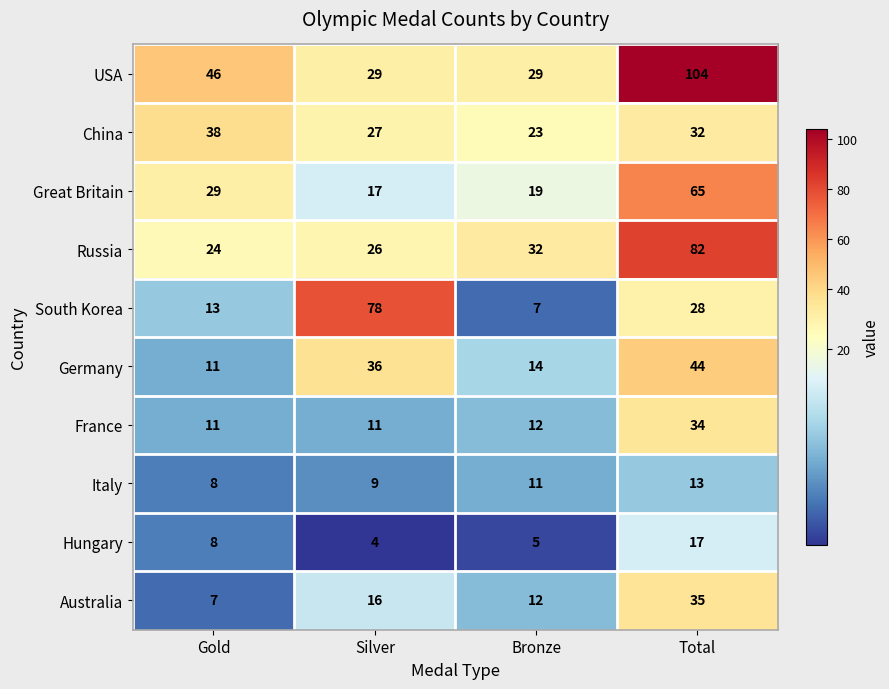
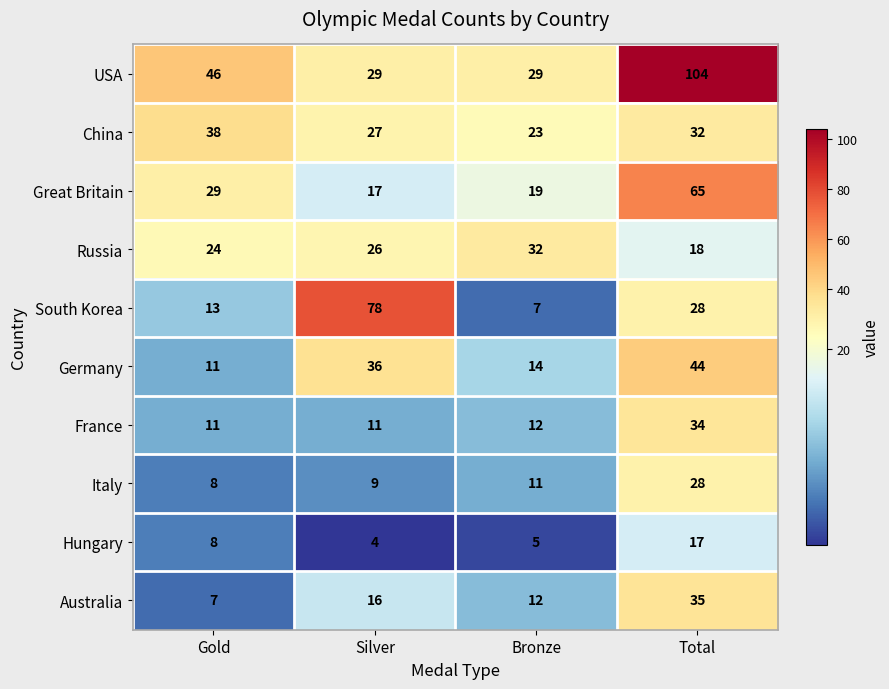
Russia, Total: 82 -> 18
Italy, Total: 13 -> 28
